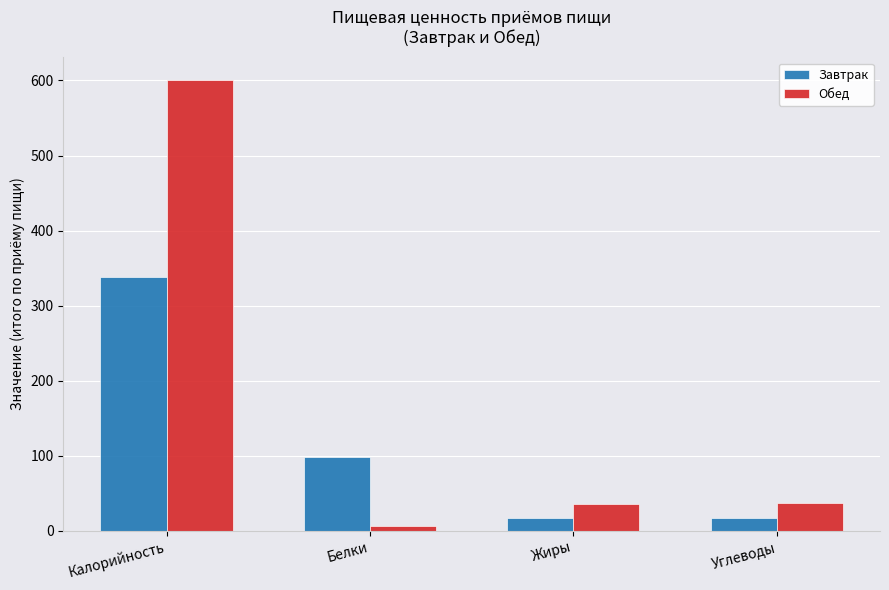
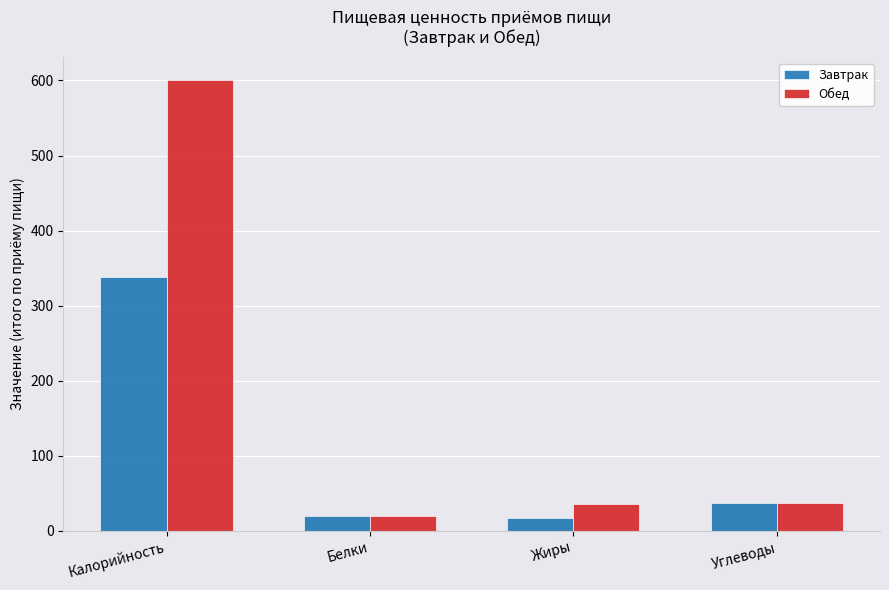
Завтрак, Белки: 100 -> 20
Обед, Белки: 10 -> 20
Завтрак, Углеводы: 20 -> 40
